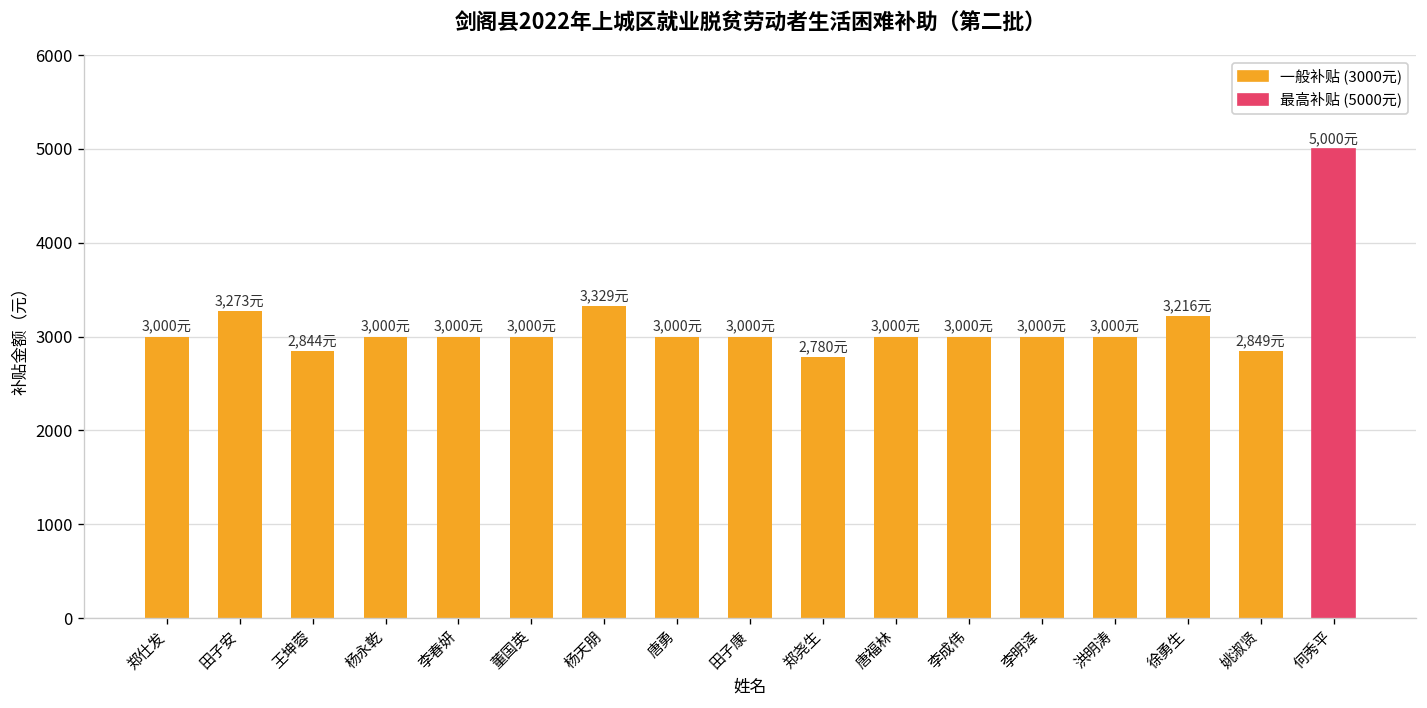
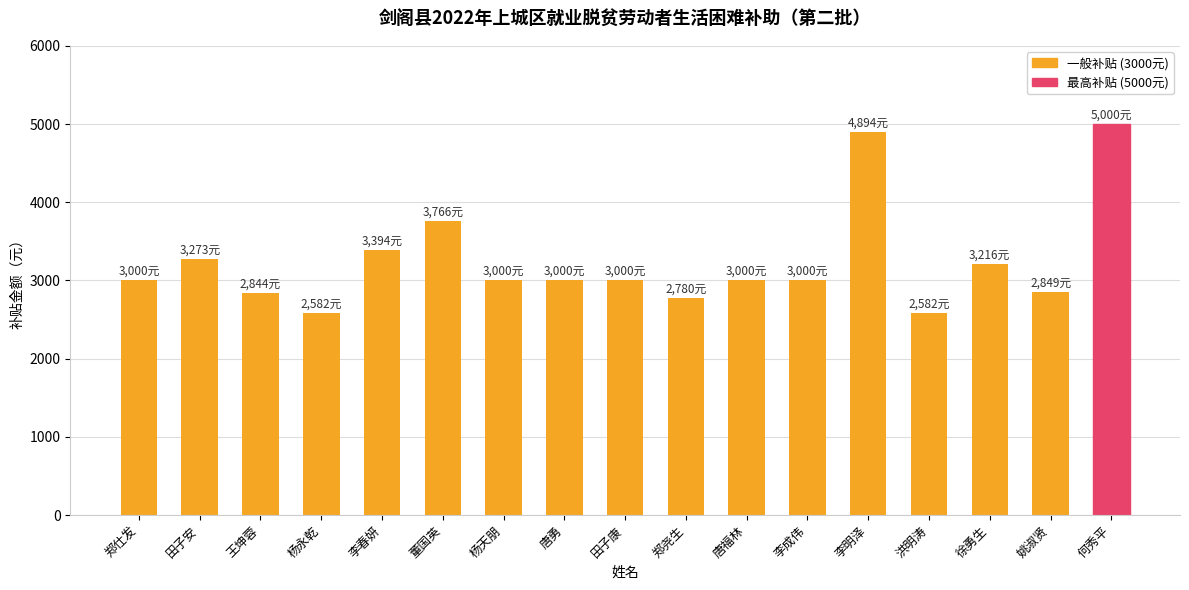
杨永乾: 3,000元 -> 2,582元
李春妍: 3,000元 -> 3,394元
董国英: 3,000元 -> 3,766元
杨天朋: 3,329元 -> 3,000元
李明泽: 3,000元 -> 4,894元
洪明涛: 3,000元 -> 2,582元
